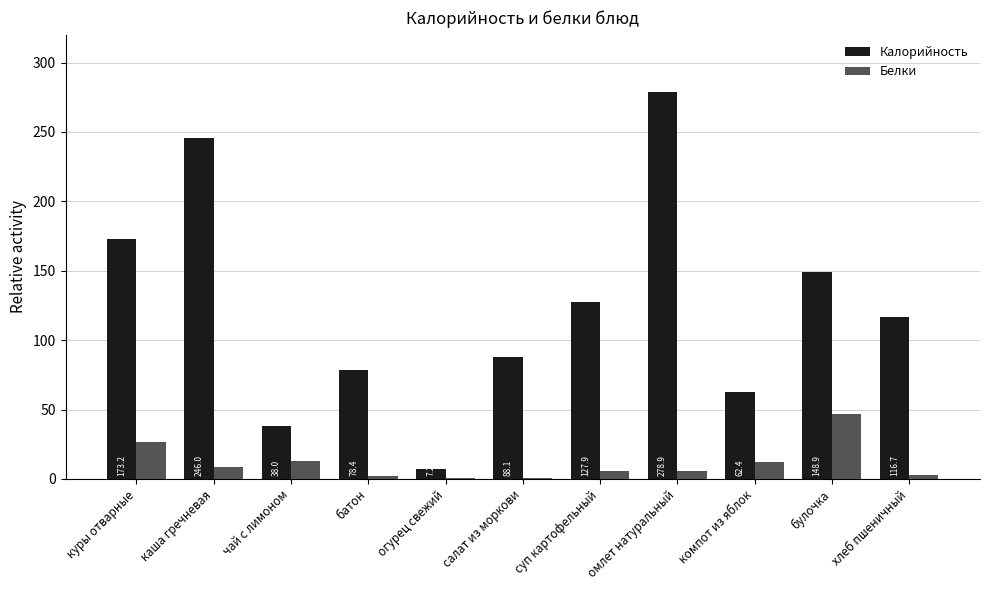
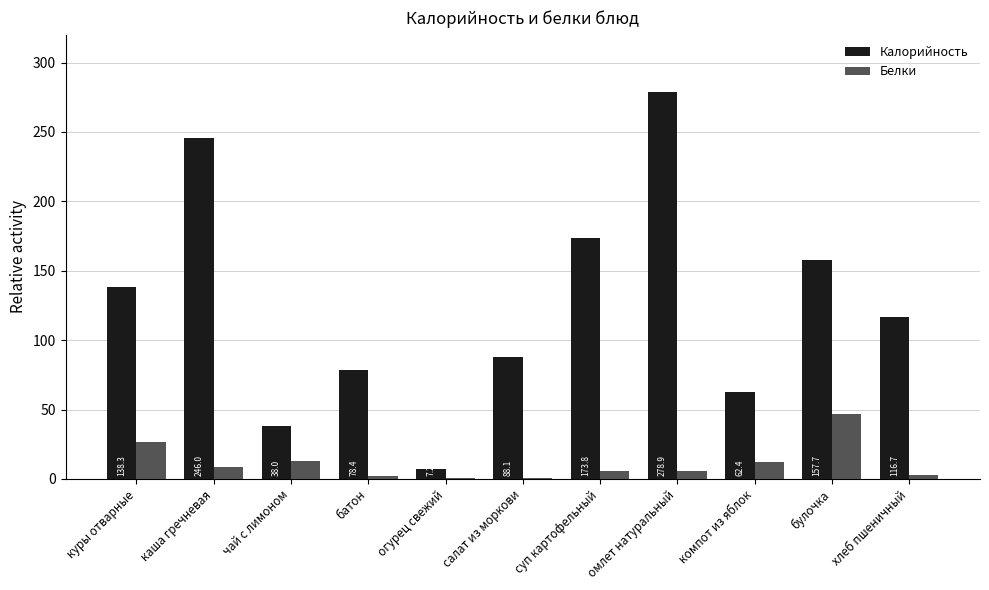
Калорийность, куры отварные: 173.2 -> 138.3
Калорийность, суп картофельный: 127.9 -> 173.8
Калорийность, булочка: 148.9 -> 157.7
